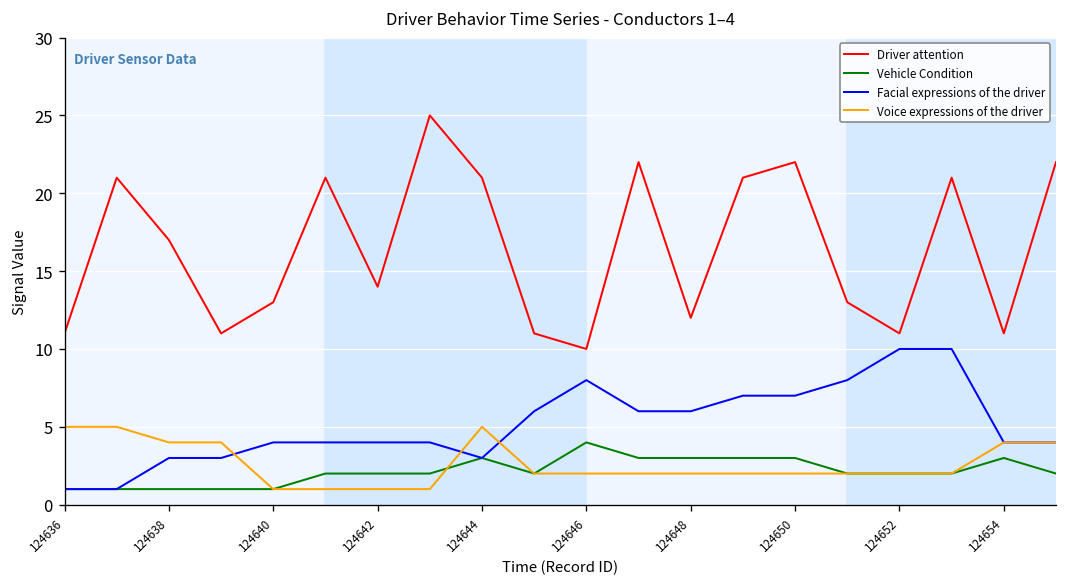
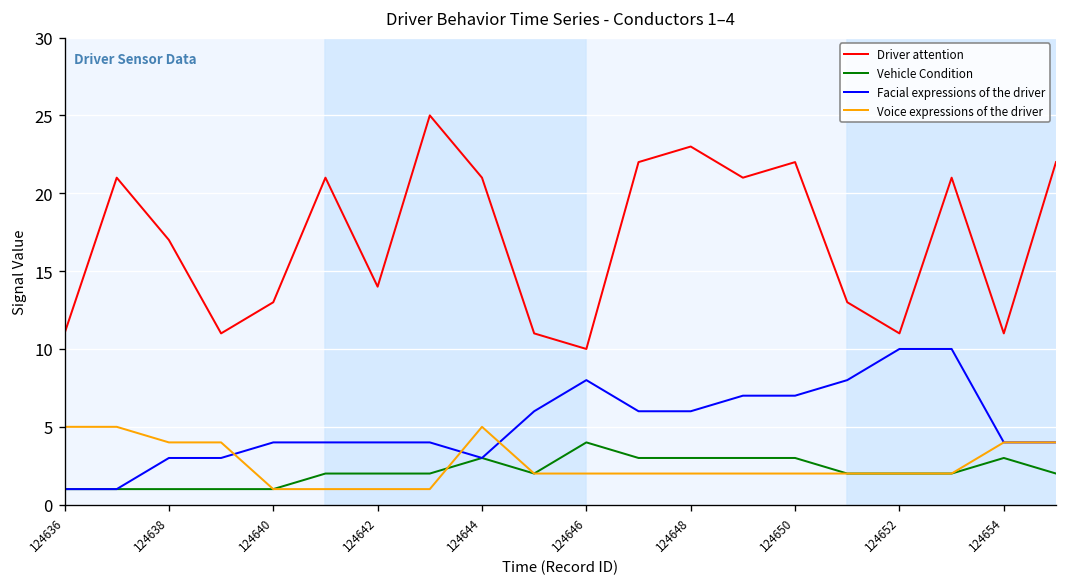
Driver attention, 124648: 12 -> 23
